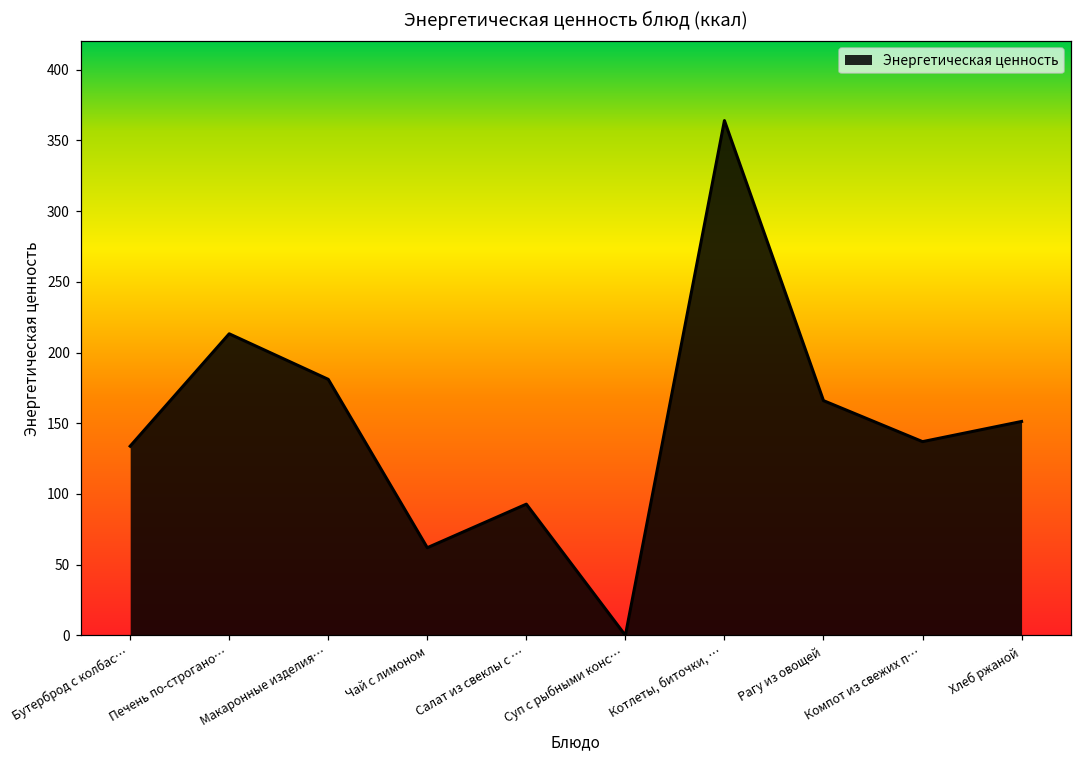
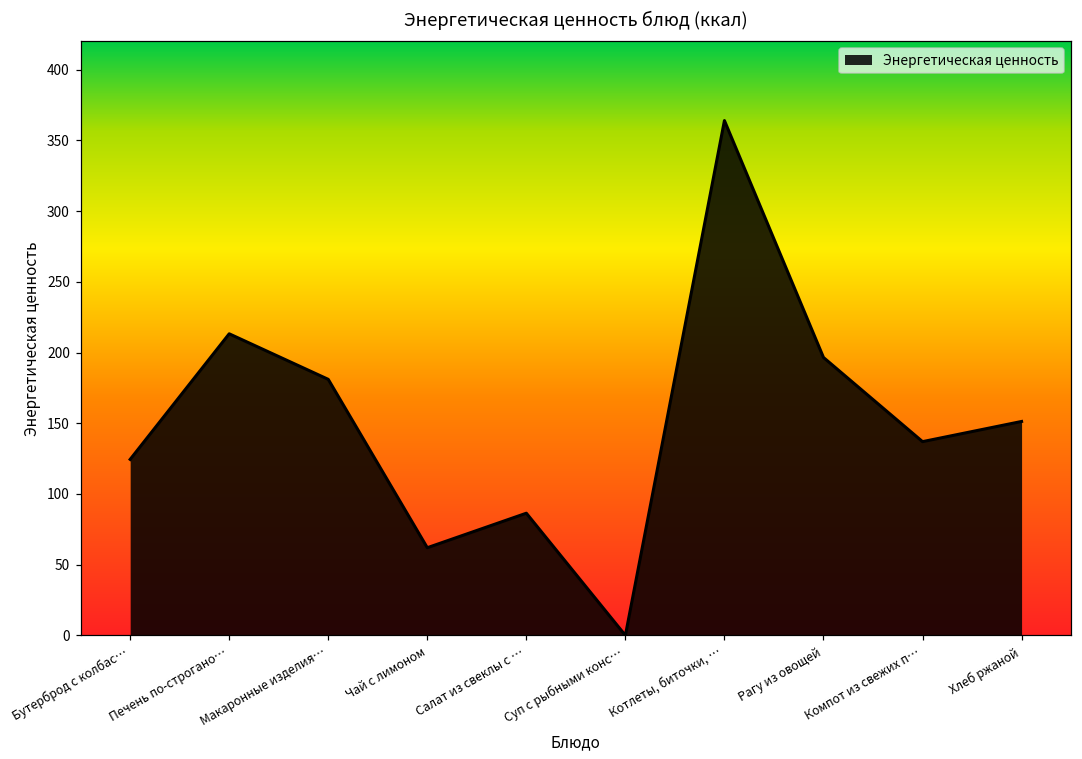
Бутерброд с колбас…: 134 -> 124
Салат из свеклы с …: 93 -> 86
Рагу из овощей: 166 -> 197
